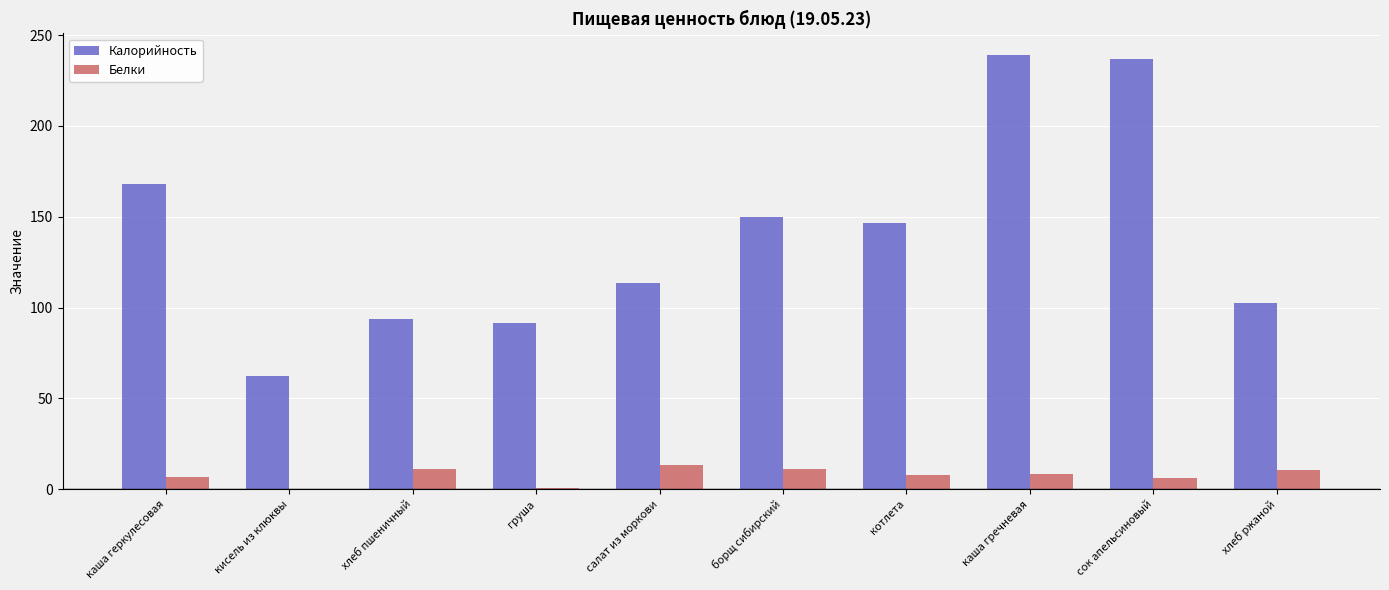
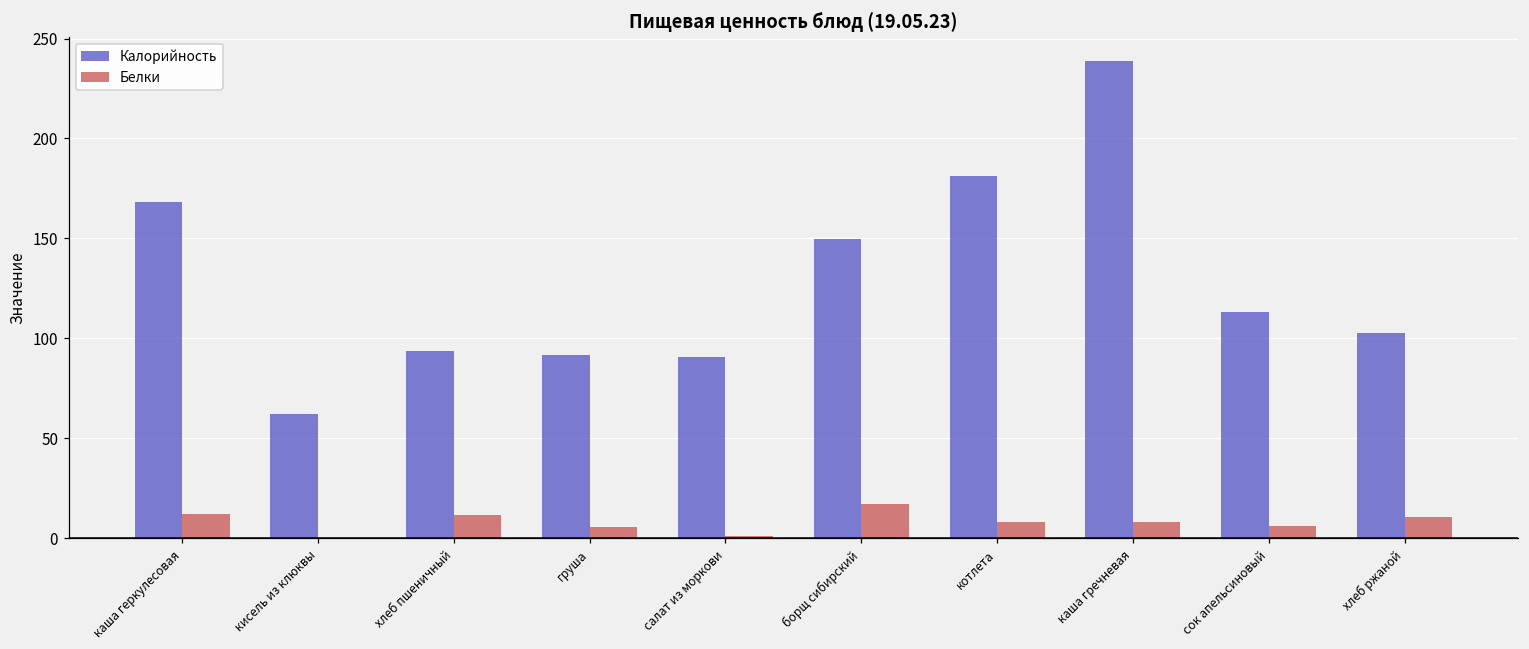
Белки, каша геркулесовая: 7 -> 12
Белки, груша: 0 -> 5
Калорийность, салат из моркови: 114 -> 91
Белки, салат из моркови: 13 -> 1
Белки, борщ сибирский: 11 -> 17
Калорийность, котлета: 146 -> 181
Калорийность, сок апельсиновый: 237 -> 113
